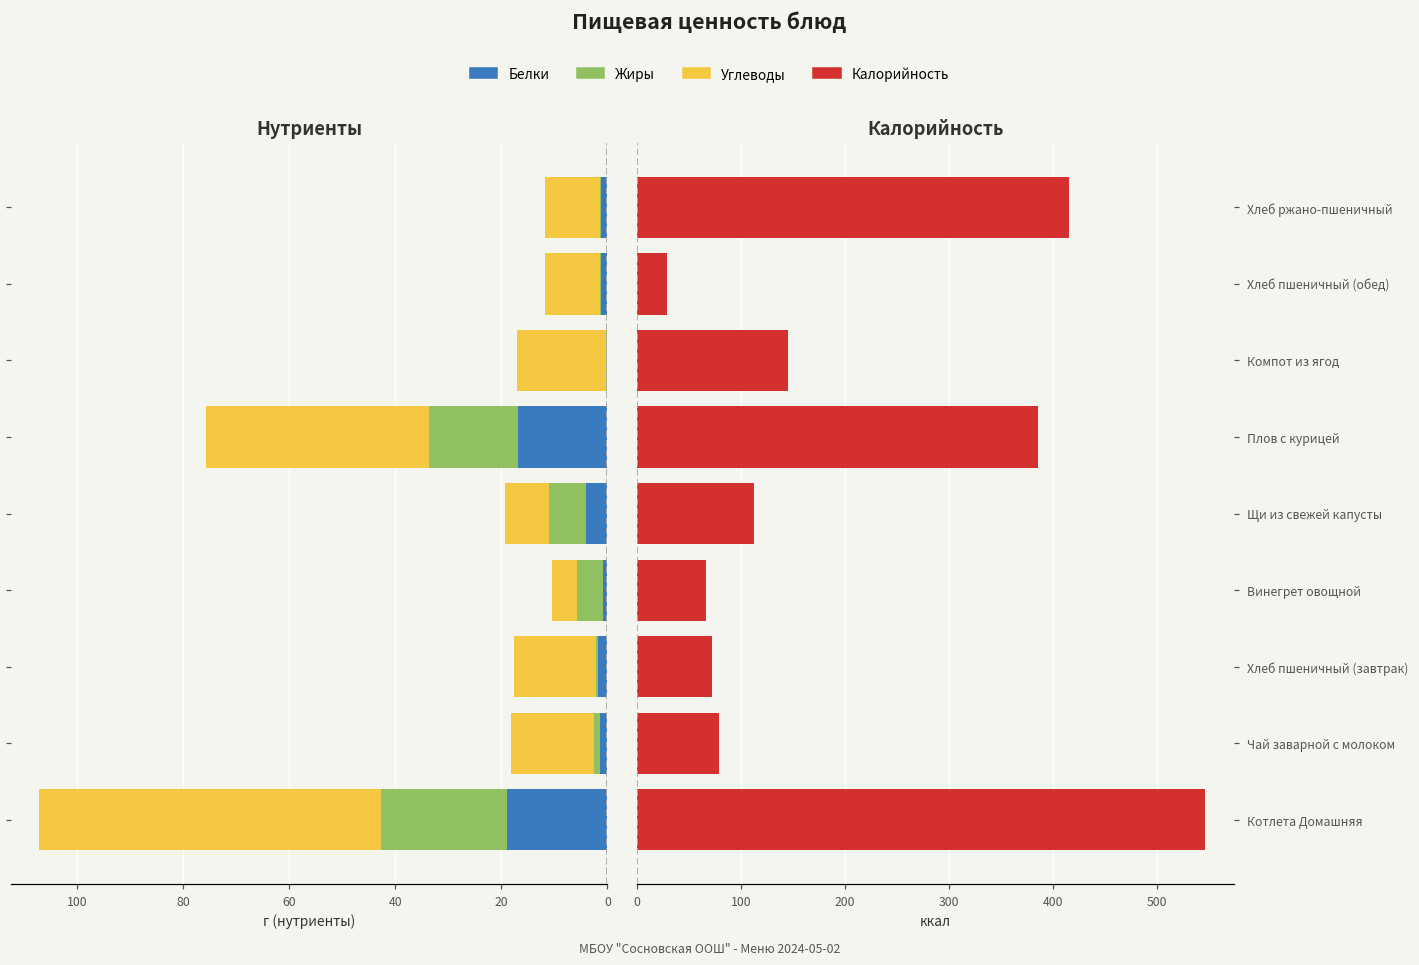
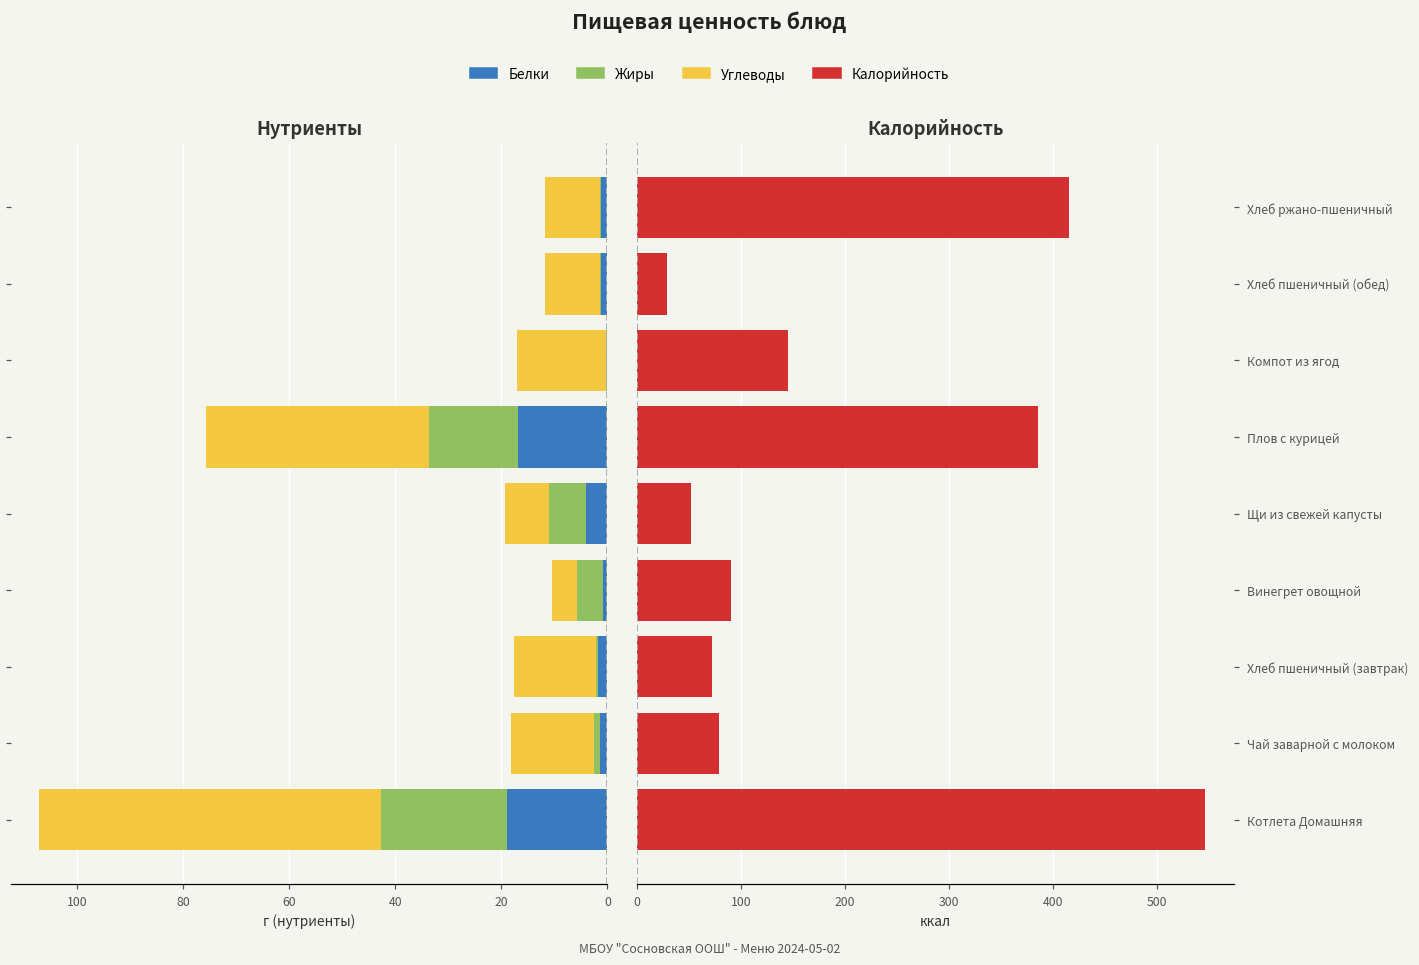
Калорийность, Щи из свежей капусты: 110 -> 50
Калорийность, Винегрет овощной: 70 -> 90
